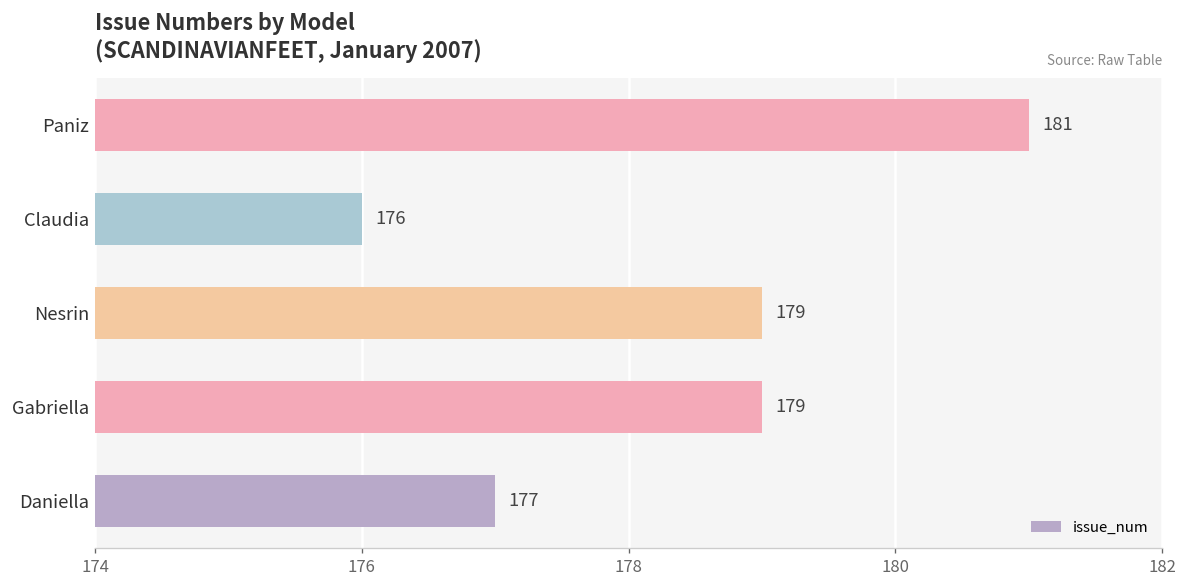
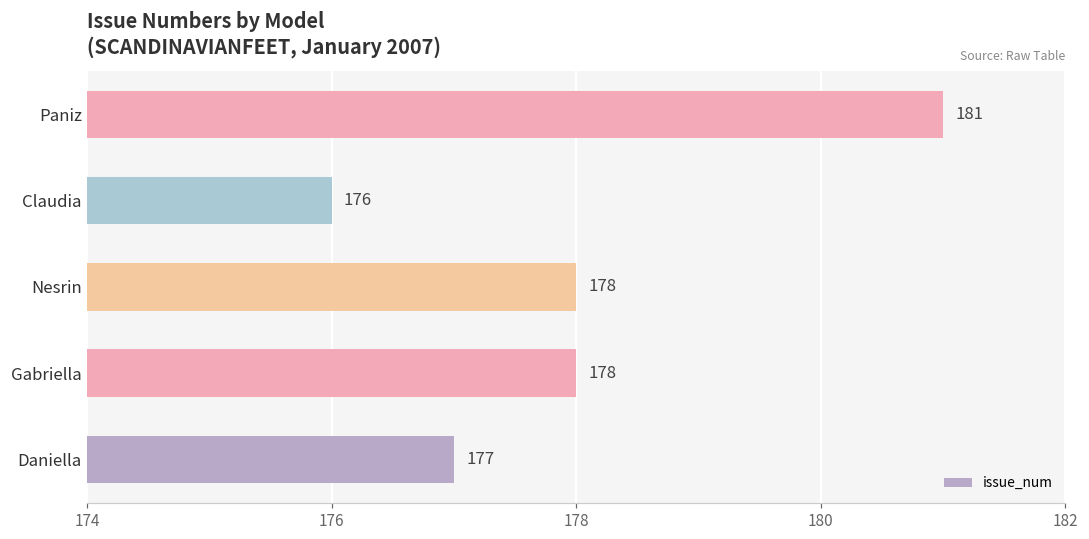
Nesrin: 179 -> 178
Gabriella: 179 -> 178
